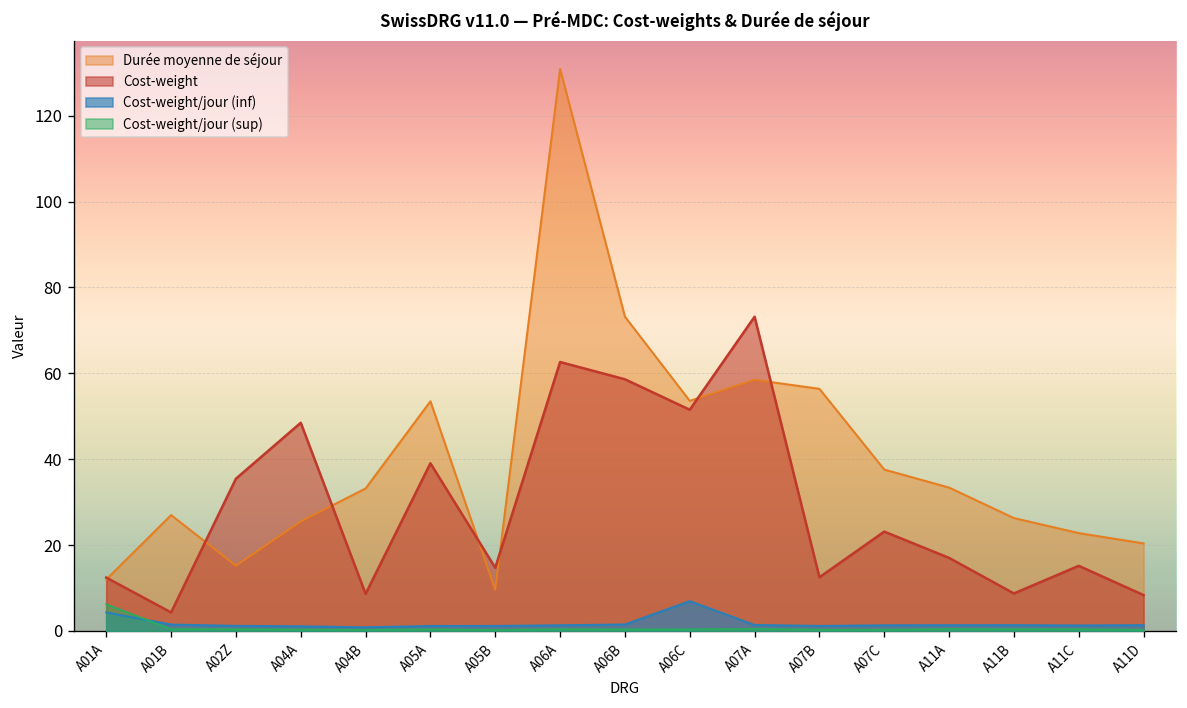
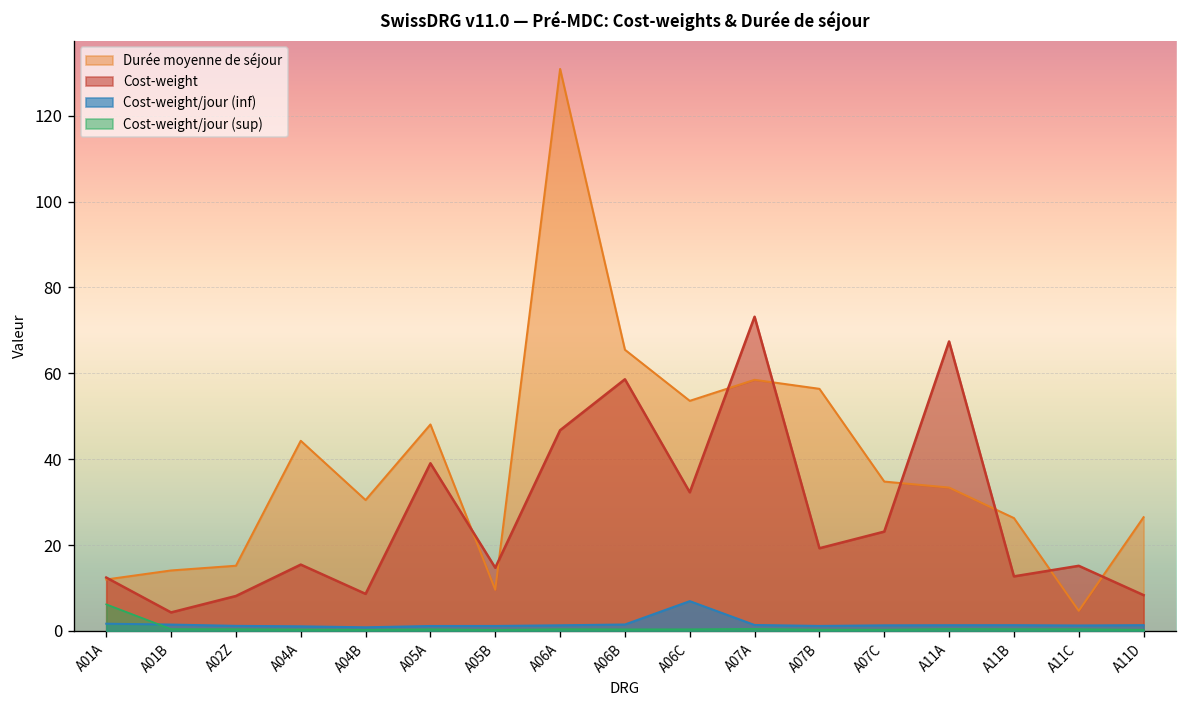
Cost-weight/jour (inf), A01A: 4 -> 2
Durée moyenne de séjour, A01B: 27 -> 14
Cost-weight, A02Z: 35 -> 8
Durée moyenne de séjour, A04A: 26 -> 44
Cost-weight, A04A: 48 -> 15
Durée moyenne de séjour, A04B: 33 -> 31
Durée moyenne de séjour, A05A: 54 -> 48
Cost-weight, A06A: 63 -> 47
Durée moyenne de séjour, A06B: 73 -> 66
Cost-weight, A06C: 52 -> 32
Cost-weight, A07B: 13 -> 19
Durée moyenne de séjour, A07C: 38 -> 35
Cost-weight, A11A: 17 -> 67
Cost-weight, A11B: 9 -> 13
Durée moyenne de séjour, A11C: 23 -> 5
Durée moyenne de séjour, A11D: 20 -> 27
